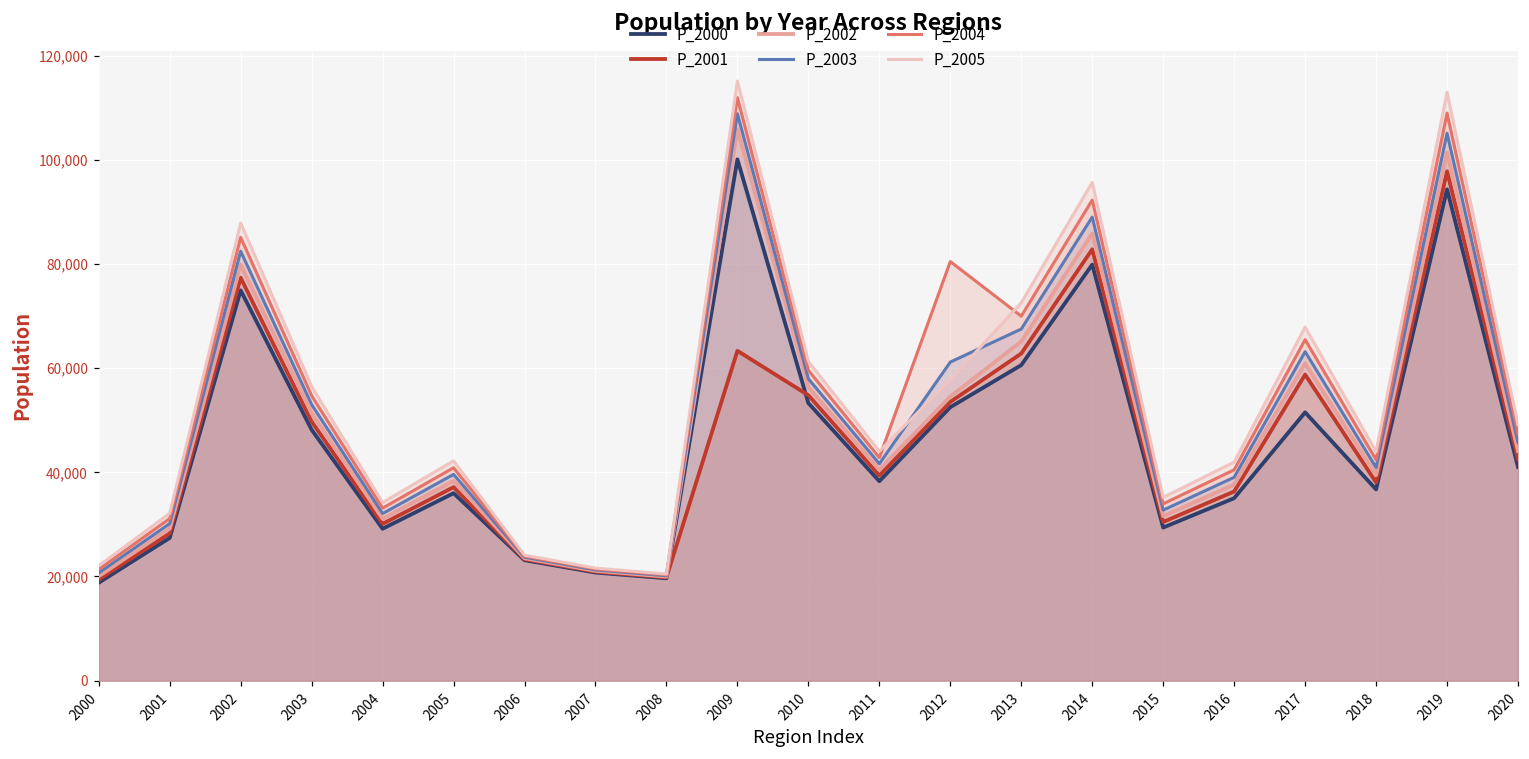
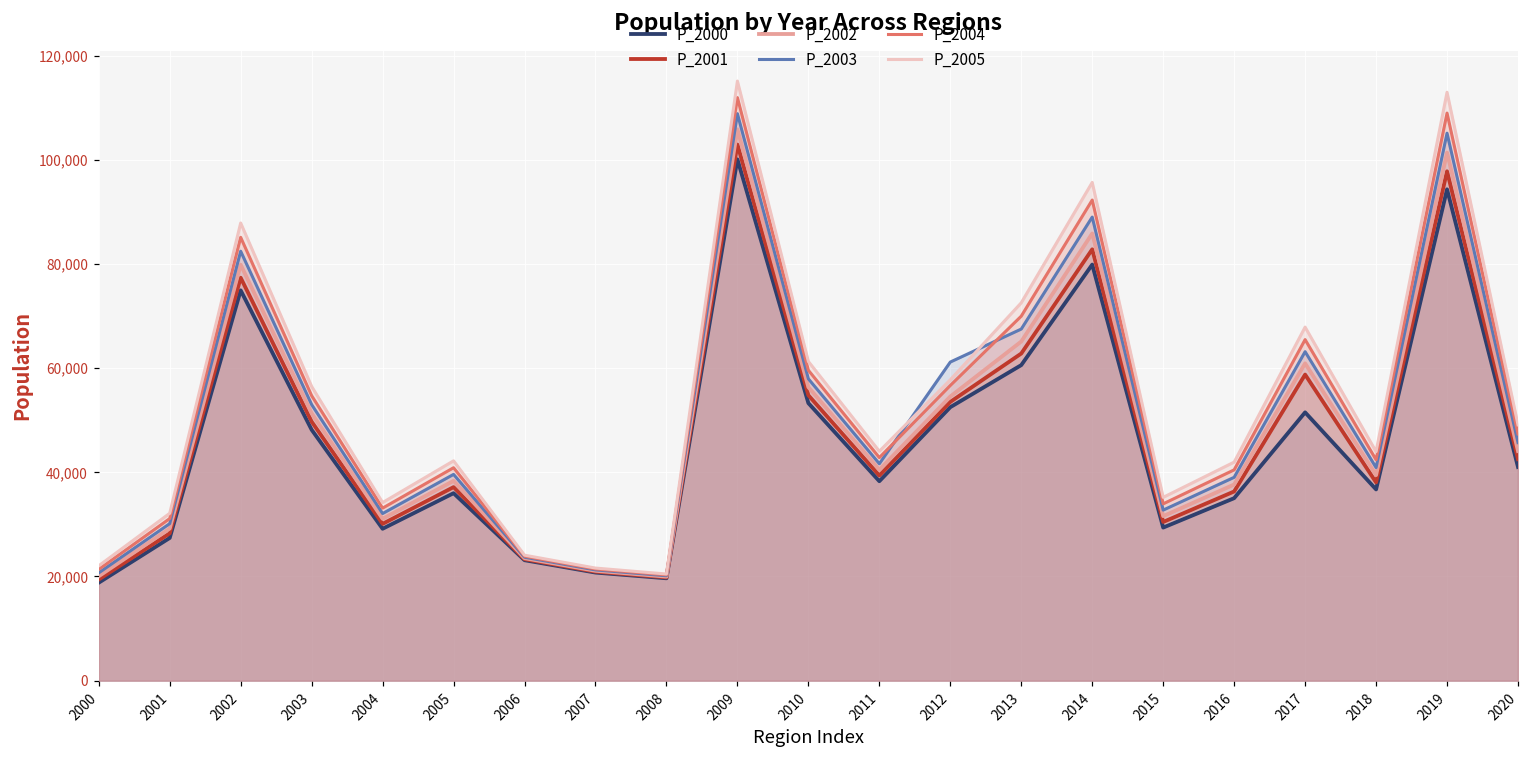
P_2001, 2009: 63,000 -> 103,000
P_2004, 2012: 80,000 -> 57,000
